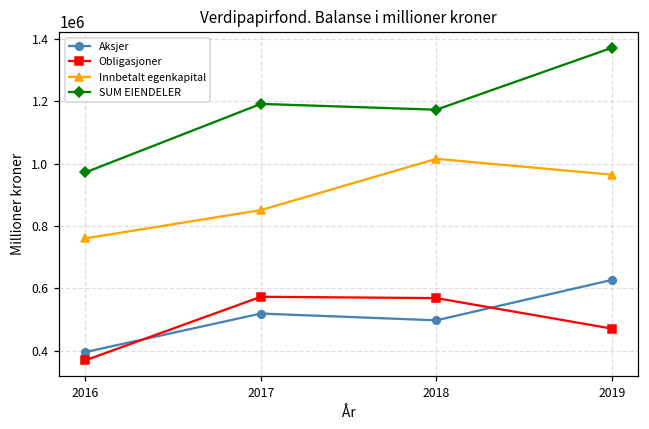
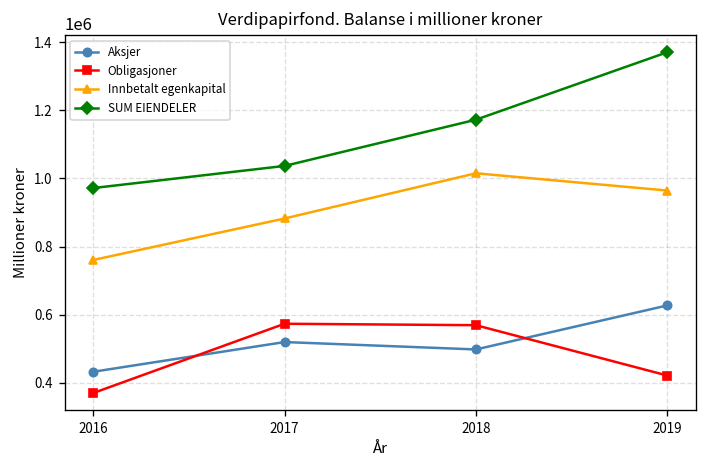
Aksjer, 2016: 400000 -> 430000
Innbetalt egenkapital, 2017: 850000 -> 880000
SUM EIENDELER, 2017: 1190000 -> 1040000
Obligasjoner, 2019: 470000 -> 420000
